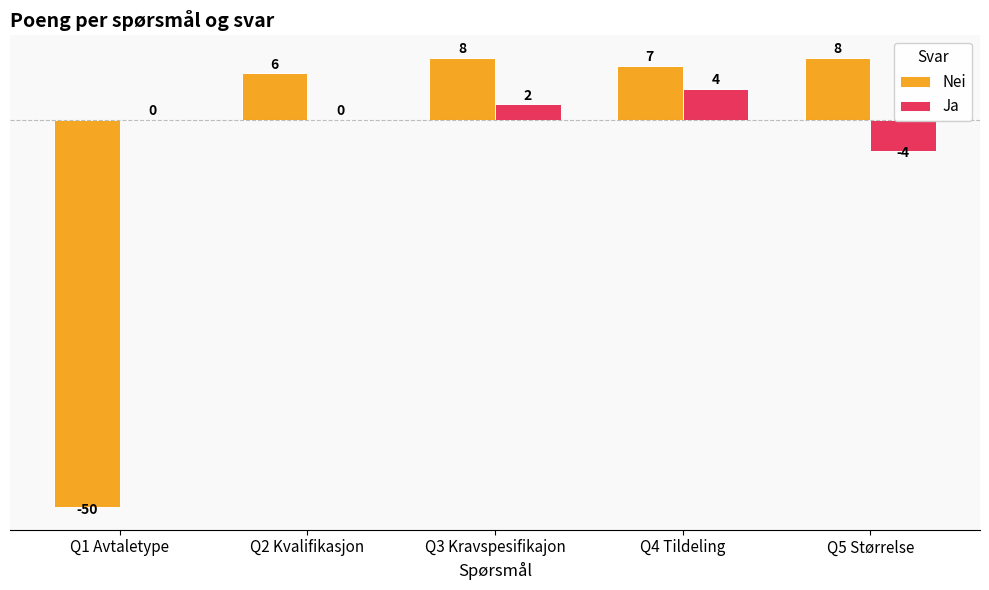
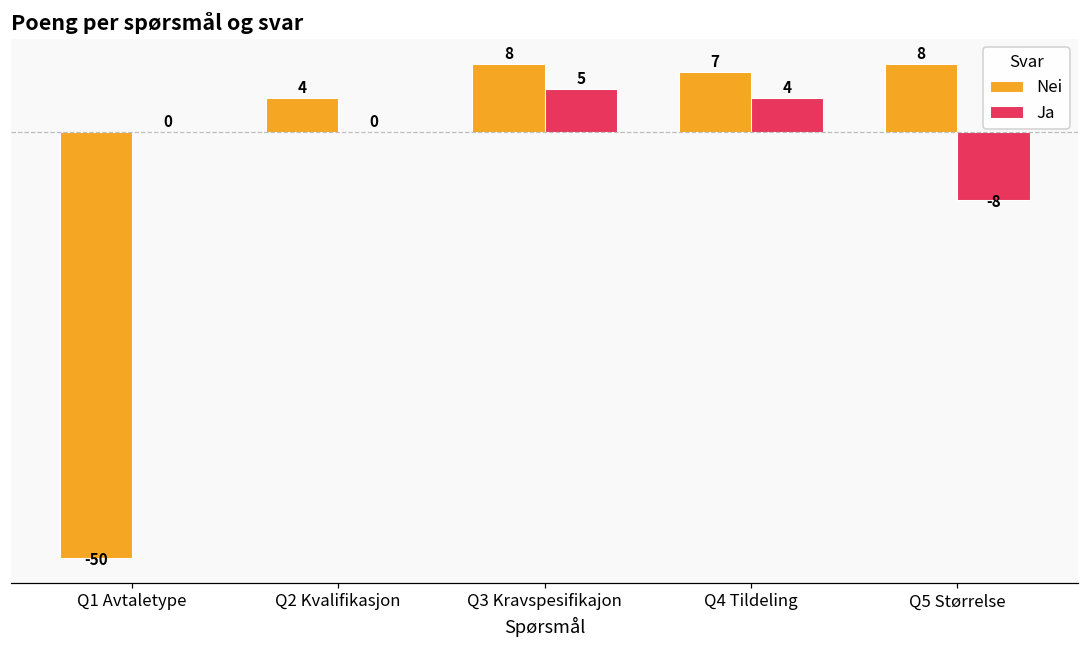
Nei, Q2 Kvalifikasjon: 6 -> 4
Ja, Q3 Kravspesifikajon: 2 -> 5
Ja, Q5 Størrelse: -4 -> -8
